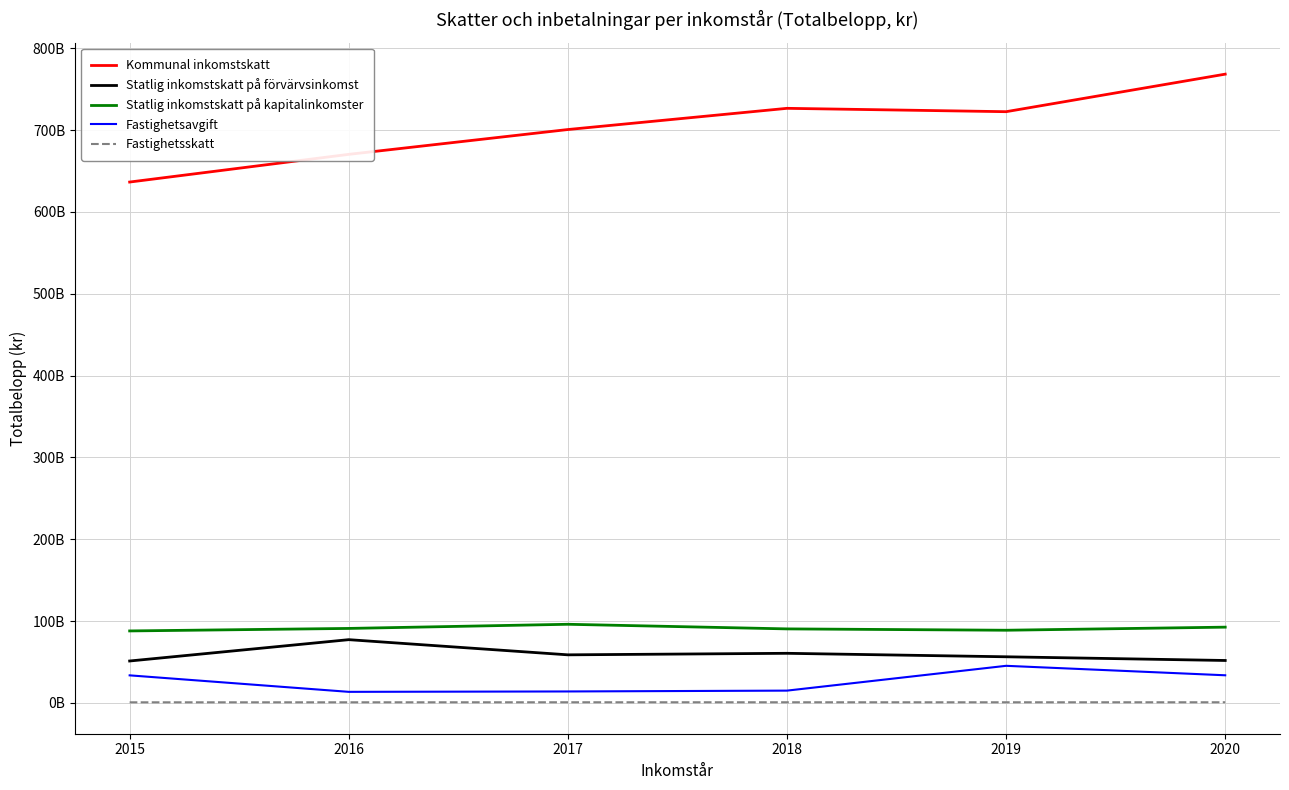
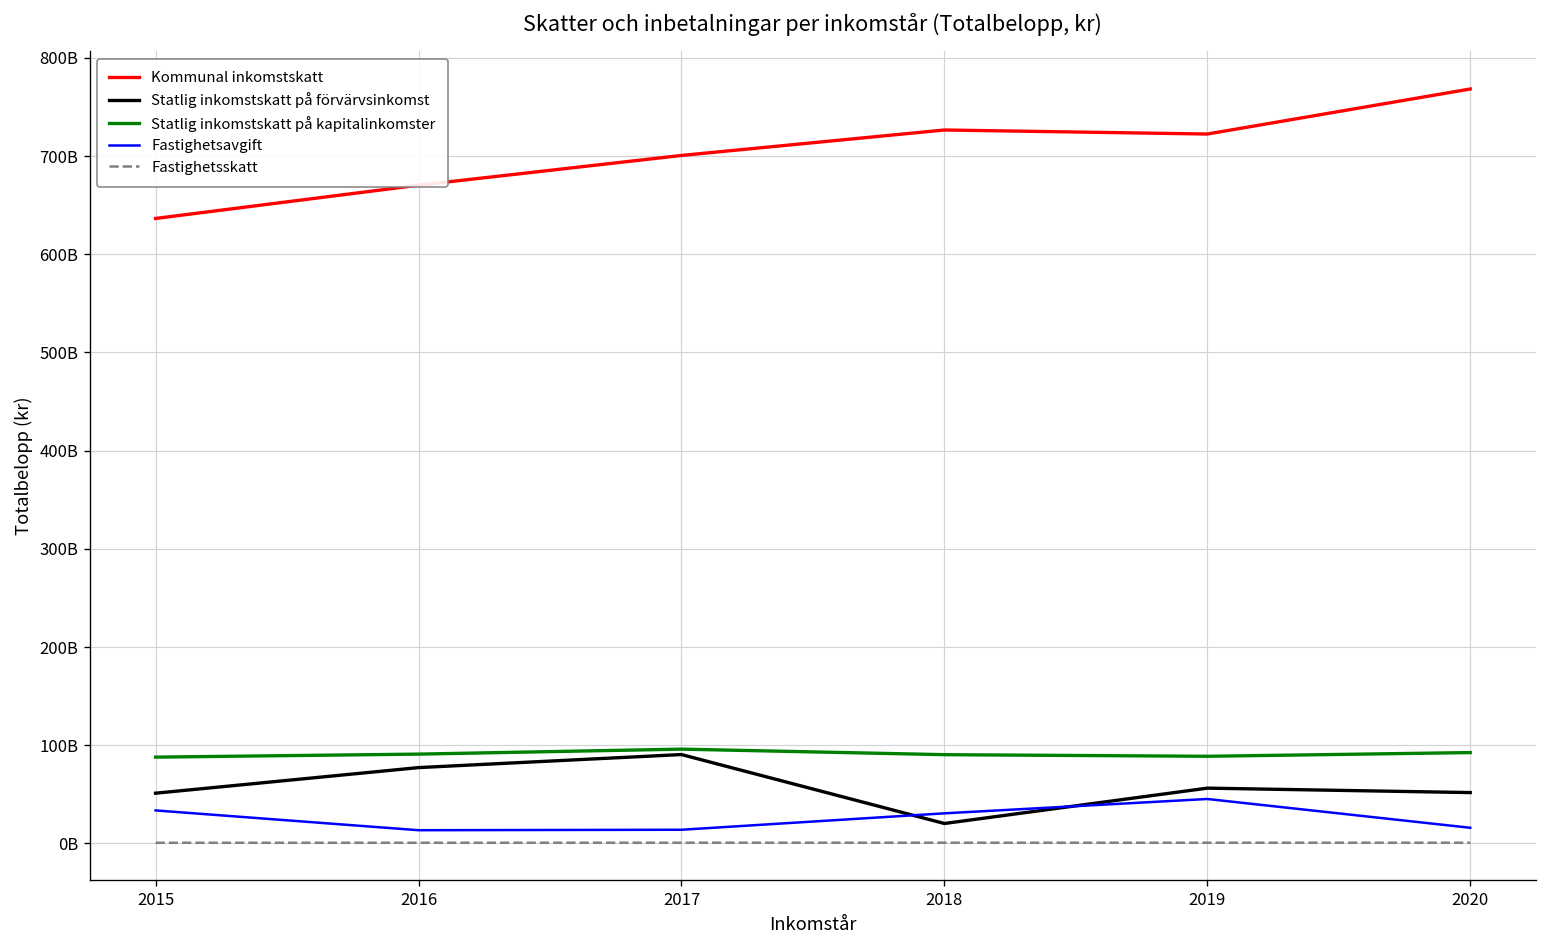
Statlig inkomstskatt på förvärvsinkomst, 2017: 60000000000 -> 90000000000
Statlig inkomstskatt på förvärvsinkomst, 2018: 60000000000 -> 20000000000
Fastighetsavgift, 2018: 10000000000 -> 30000000000
Fastighetsavgift, 2020: 30000000000 -> 20000000000
